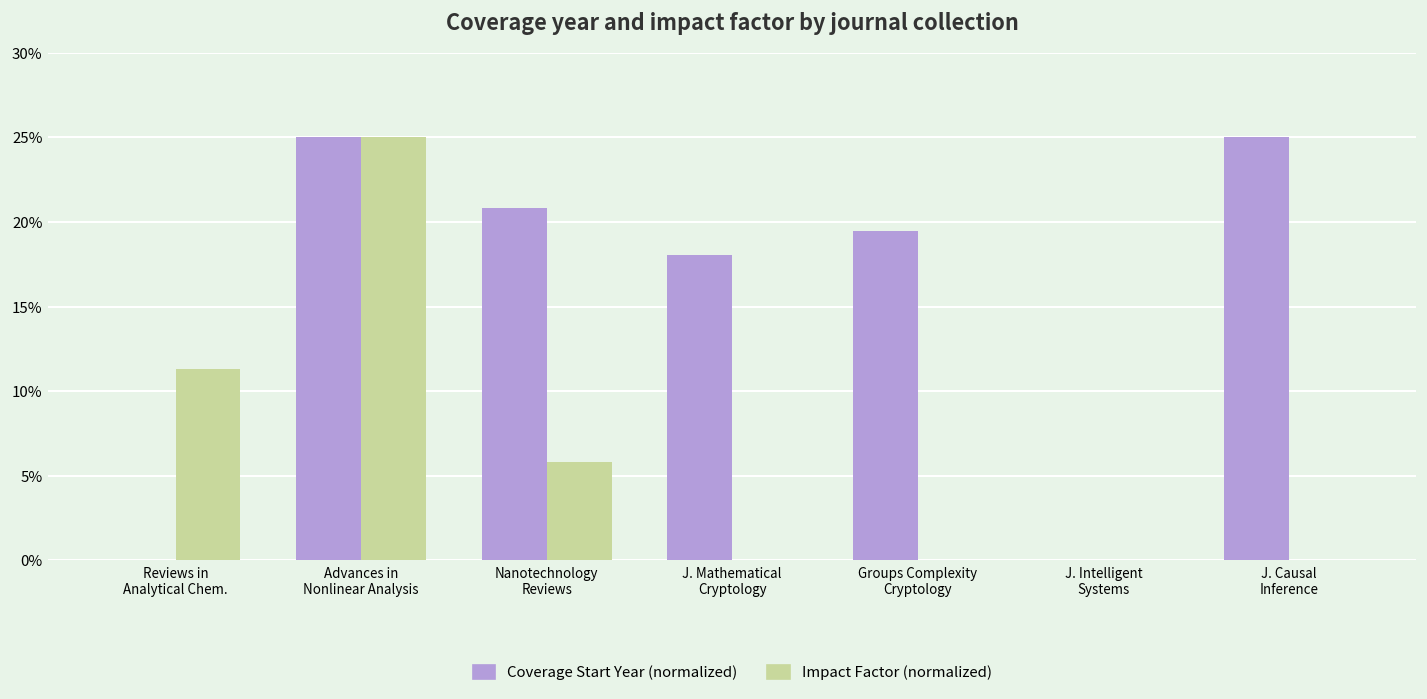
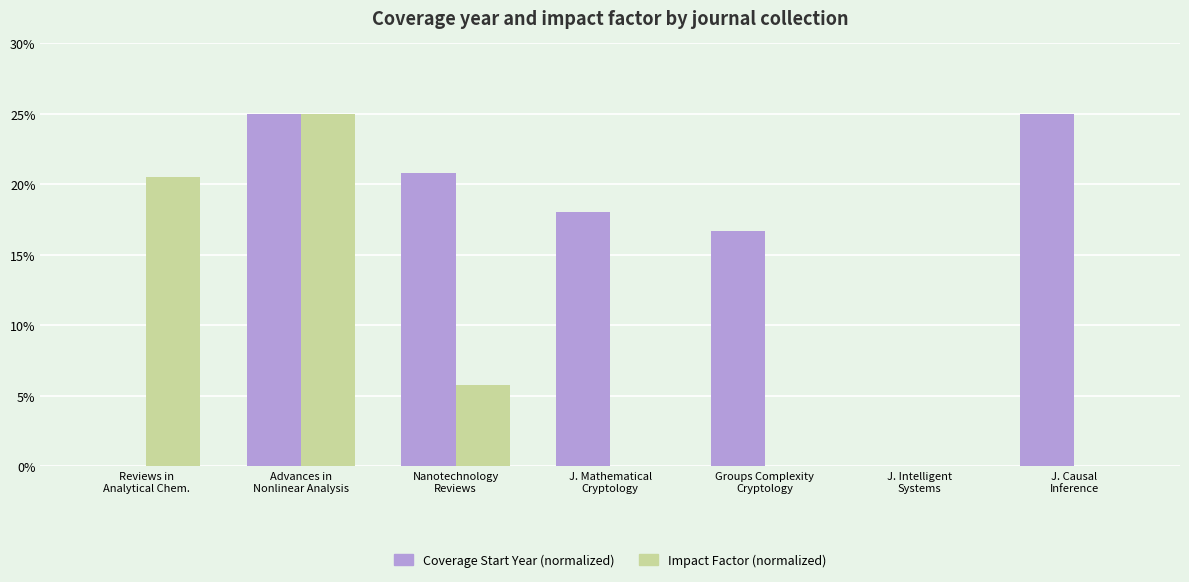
Impact Factor (normalized), Reviews in Analytical Chem.: 11.3% -> 20.5%
Coverage Start Year (normalized), Groups Complexity Cryptology: 19.4% -> 16.7%
